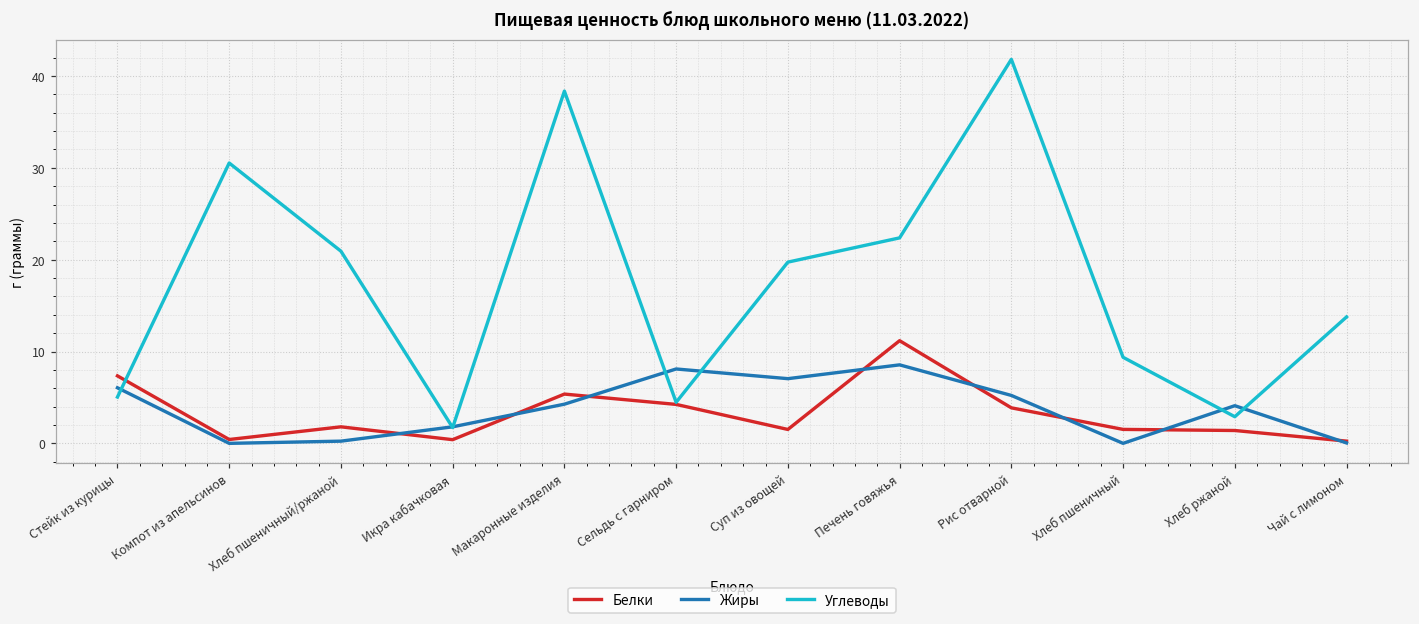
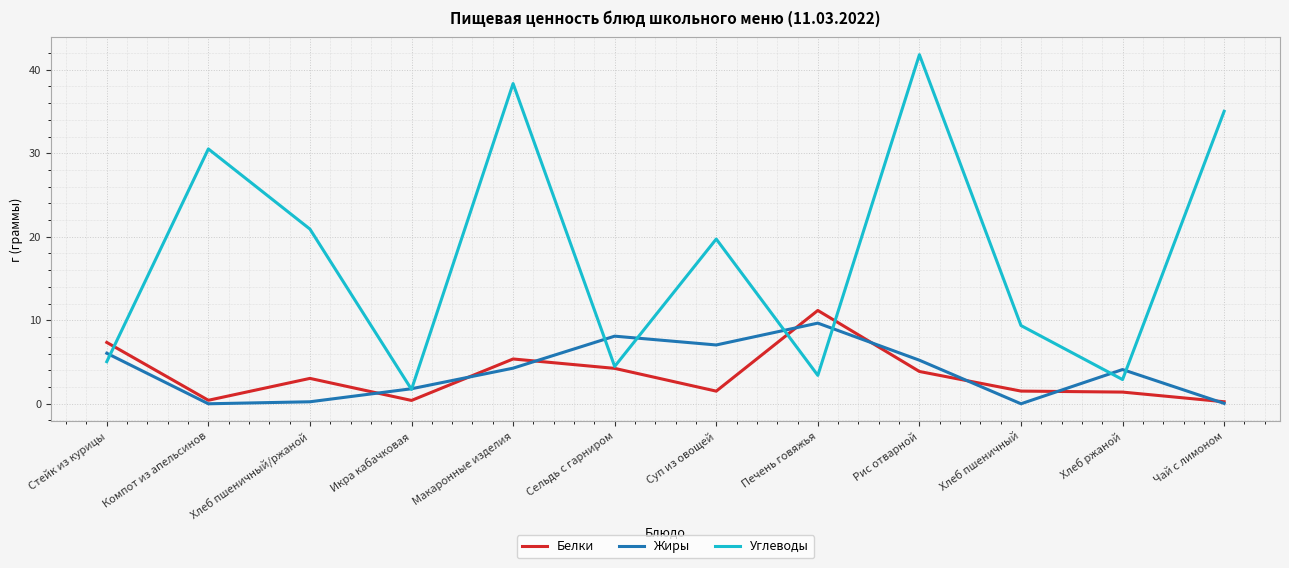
Белки, Хлеб пшеничный/ржаной: 2 -> 3
Жиры, Печень говяжья: 9 -> 10
Углеводы, Печень говяжья: 22 -> 3
Углеводы, Чай с лимоном: 14 -> 35
